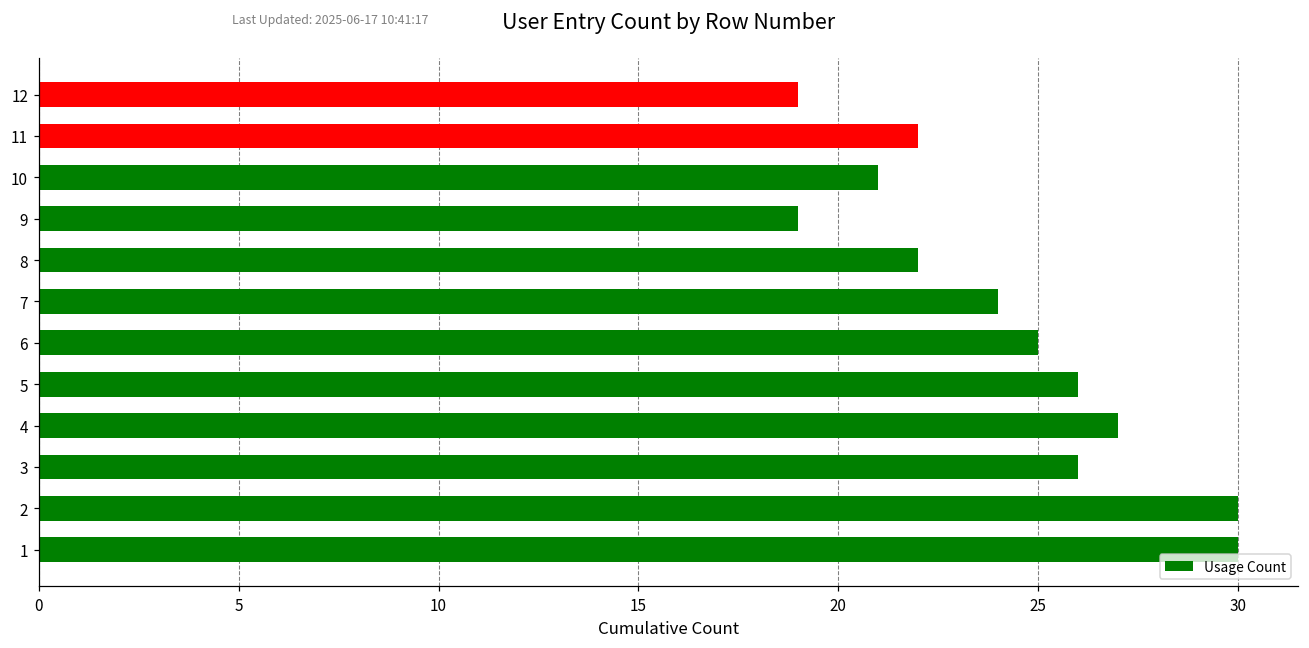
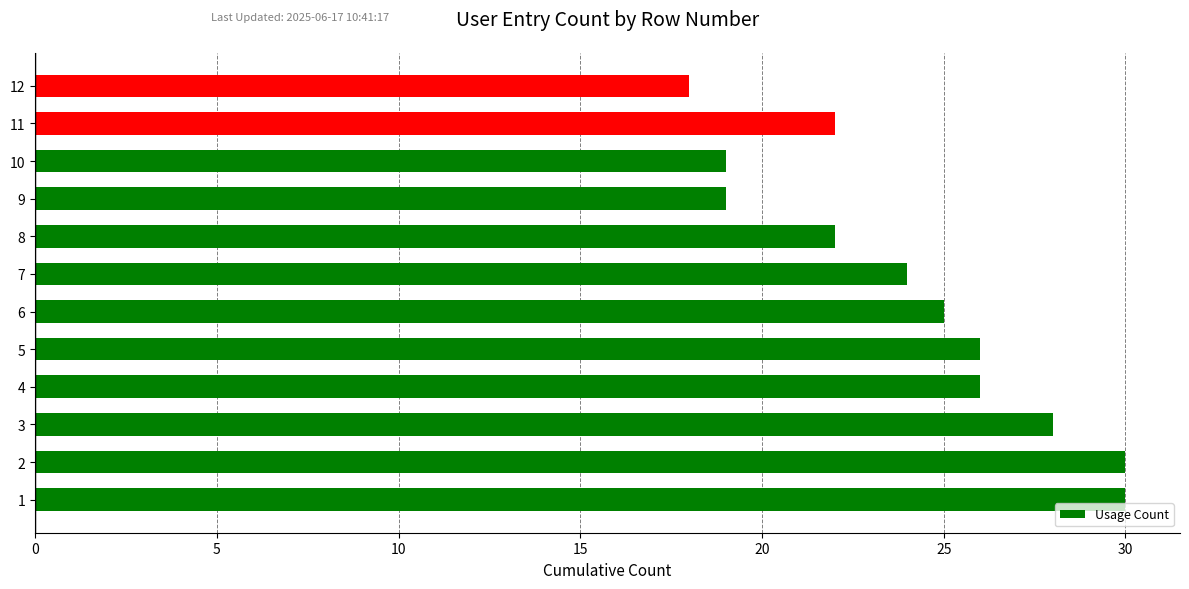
12: 19 -> 18
10: 21 -> 19
4: 27 -> 26
3: 26 -> 28
